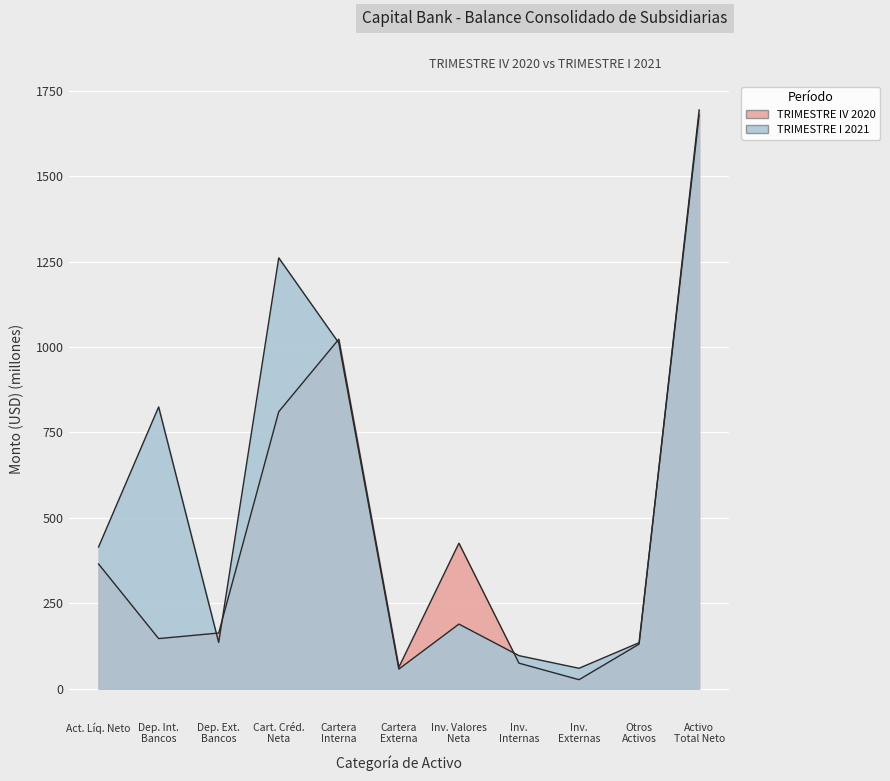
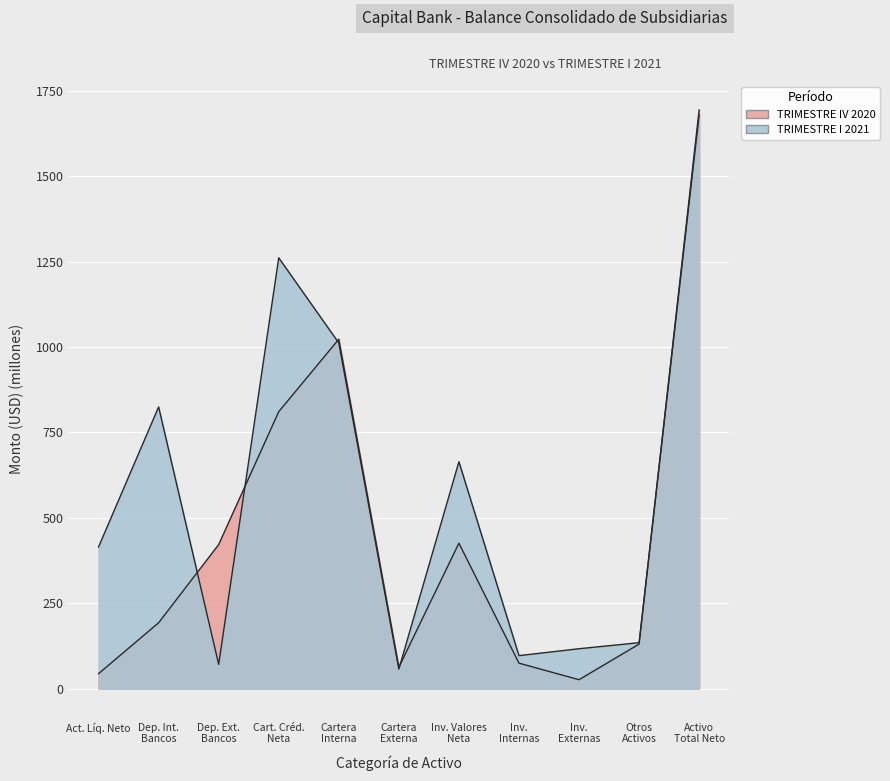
TRIMESTRE IV 2020, Act. Líq. Neto: 370 -> 40
TRIMESTRE IV 2020, Dep. Int. Bancos: 150 -> 190
TRIMESTRE IV 2020, Dep. Ext. Bancos: 160 -> 420
TRIMESTRE I 2021, Dep. Ext. Bancos: 140 -> 70
TRIMESTRE I 2021, Inv. Valores Neta: 190 -> 660
TRIMESTRE I 2021, Inv. Externas: 60 -> 120
